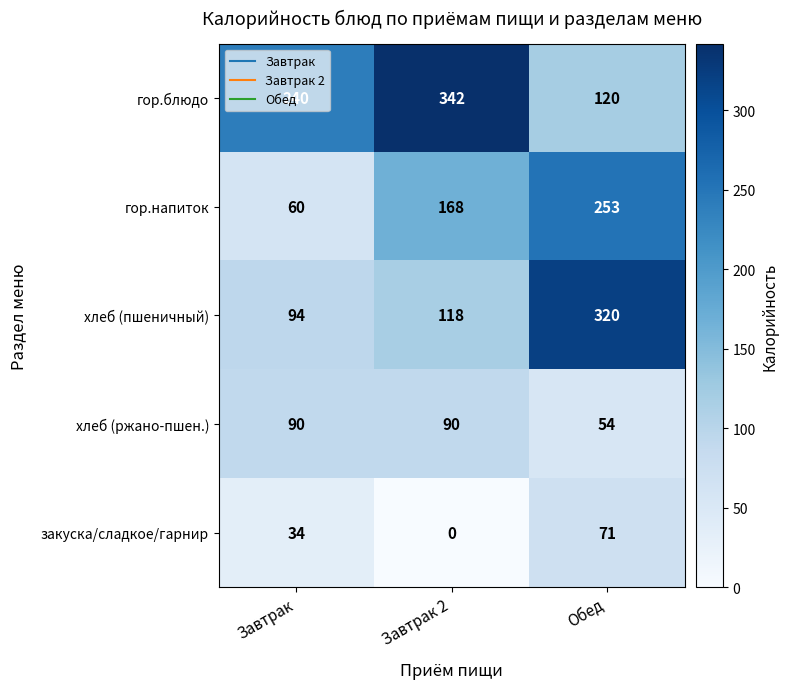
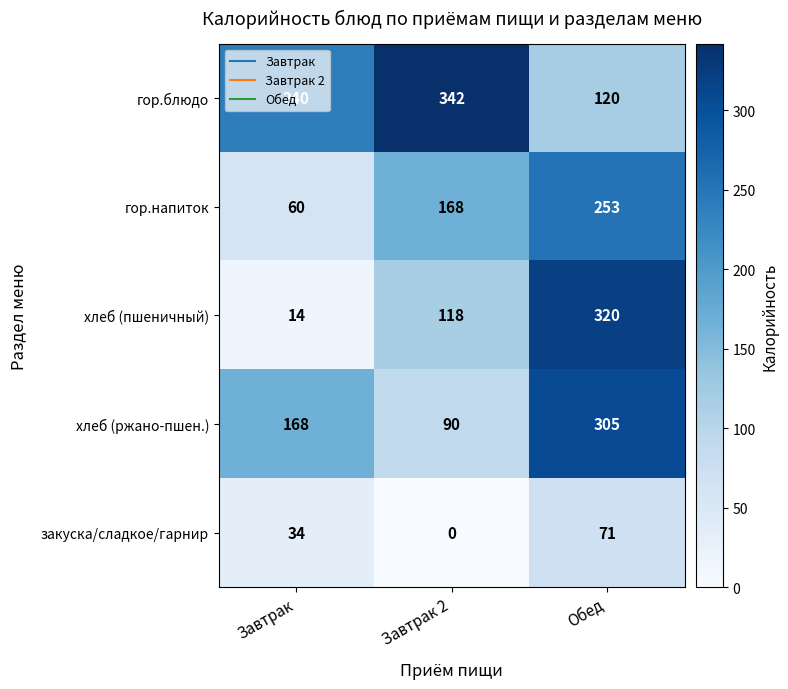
хлеб (пшеничный), Завтрак: 94 -> 14
хлеб (ржано-пшен.), Завтрак: 90 -> 168
хлеб (ржано-пшен.), Обед: 54 -> 305
